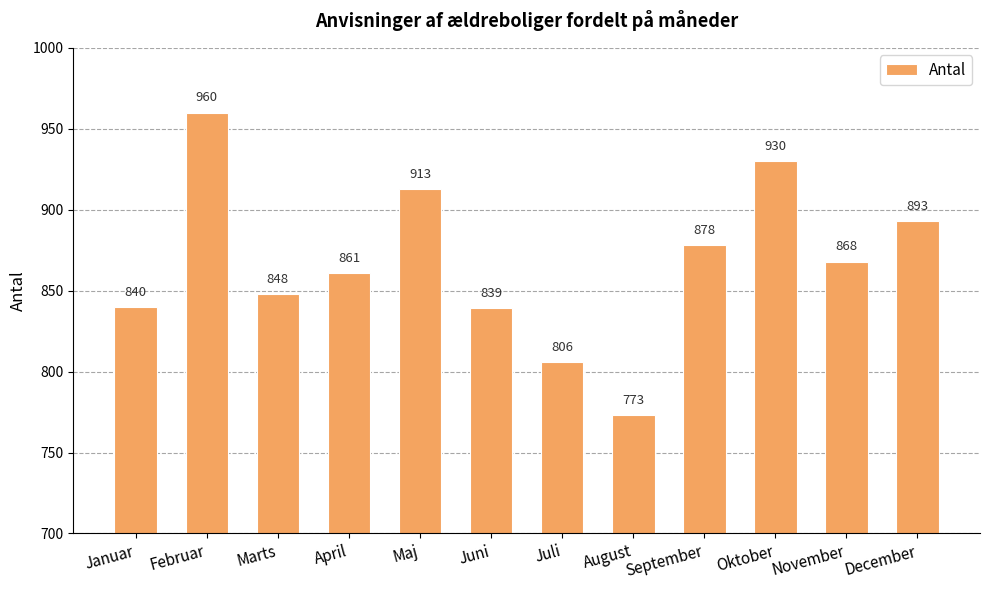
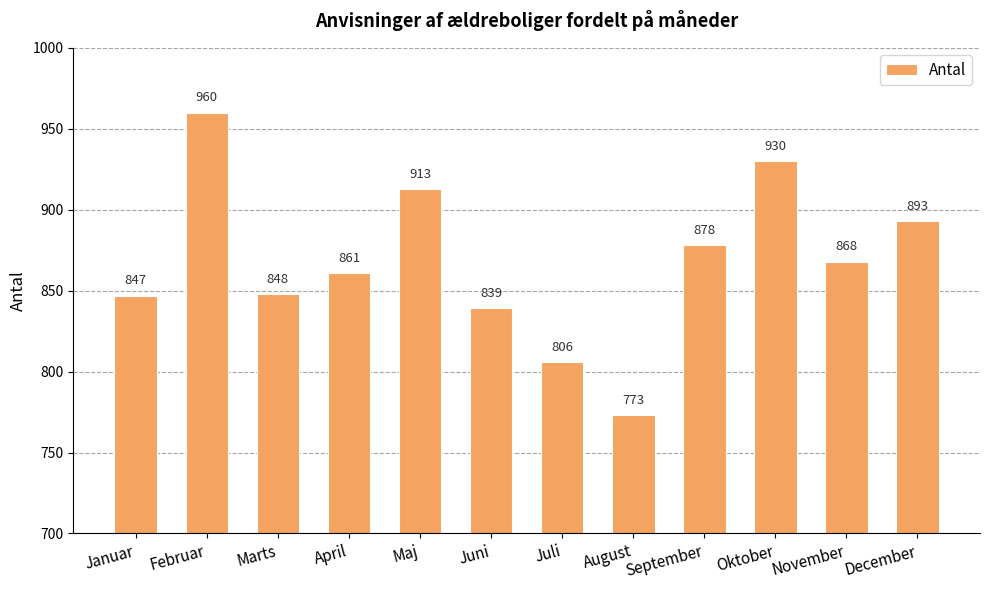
Januar: 840 -> 847
